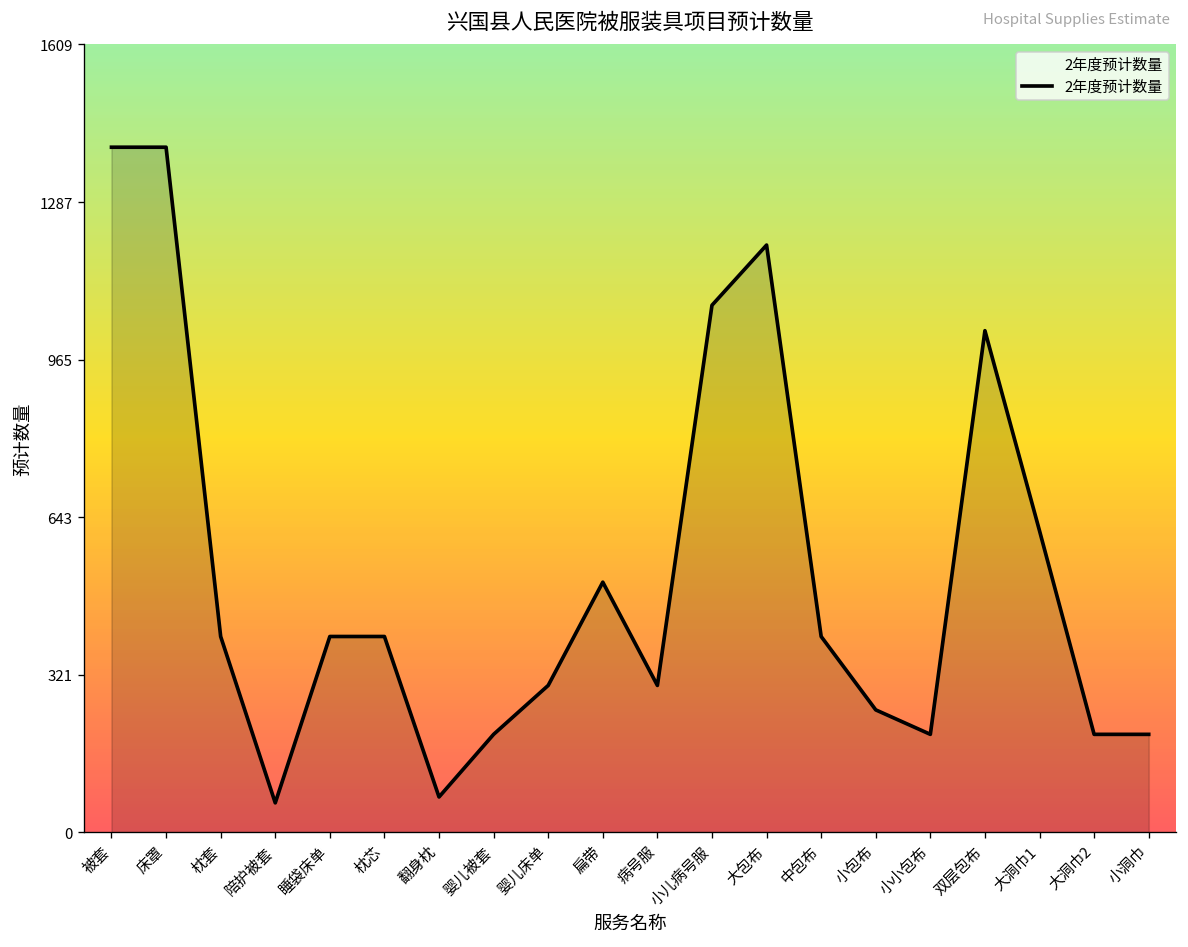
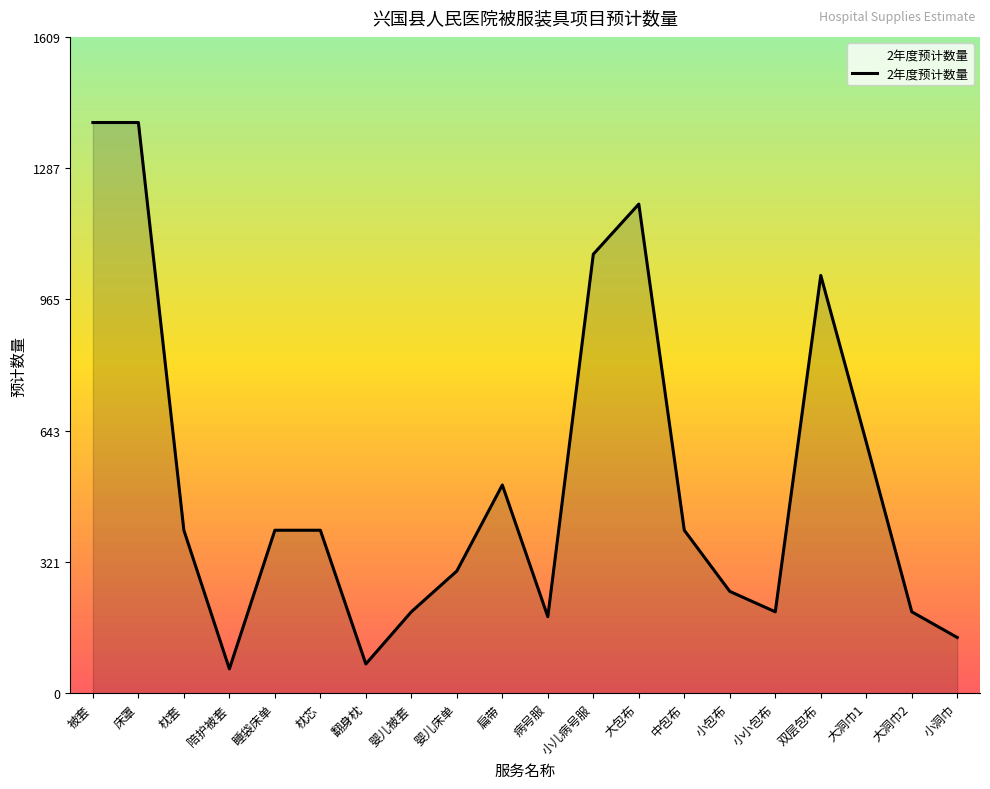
病号服: 300 -> 190
小洞巾: 200 -> 140
